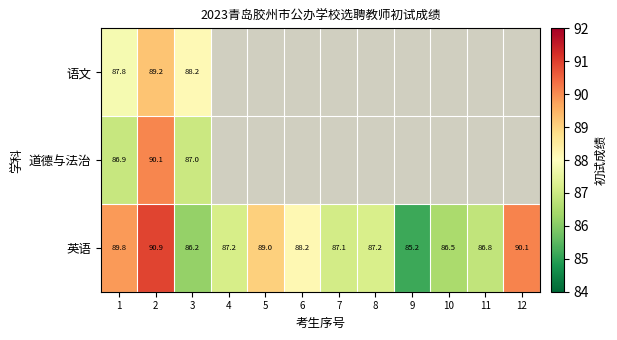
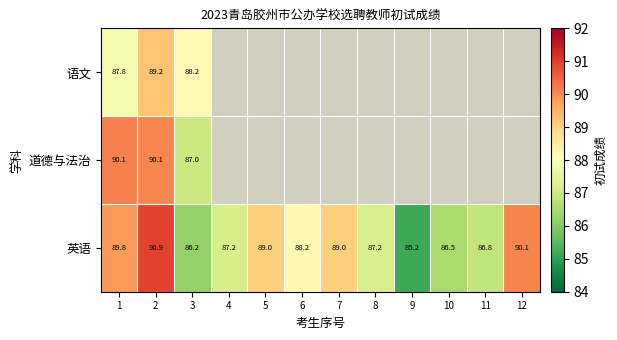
道德与法治, 1: 86.9 -> 90.1
英语, 7: 87.1 -> 89.0
